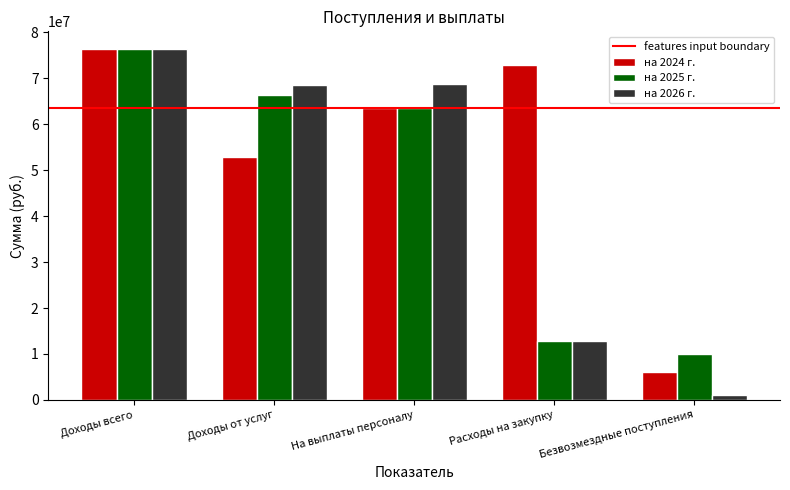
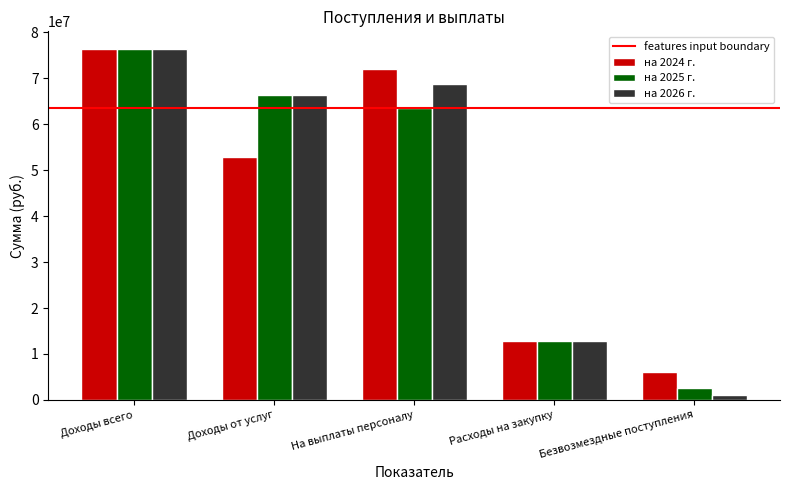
на 2026 г., Доходы от услуг: 68000000 -> 66000000
на 2024 г., На выплаты персоналу: 64000000 -> 72000000
на 2024 г., Расходы на закупку: 73000000 -> 13000000
на 2025 г., Безвозмездные поступления: 10000000 -> 2000000
